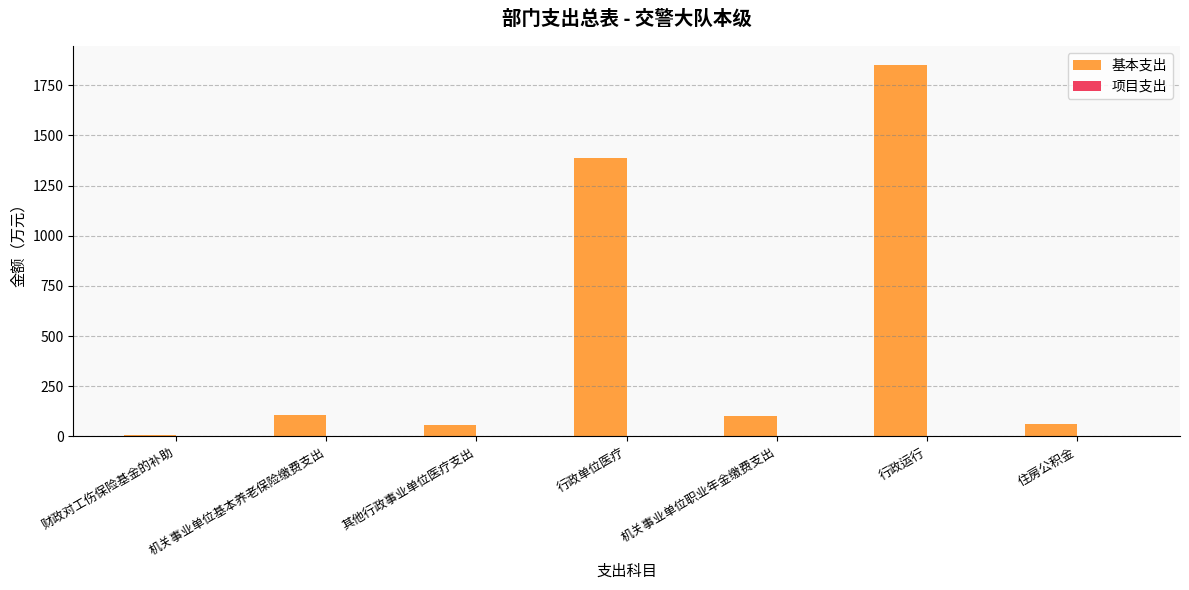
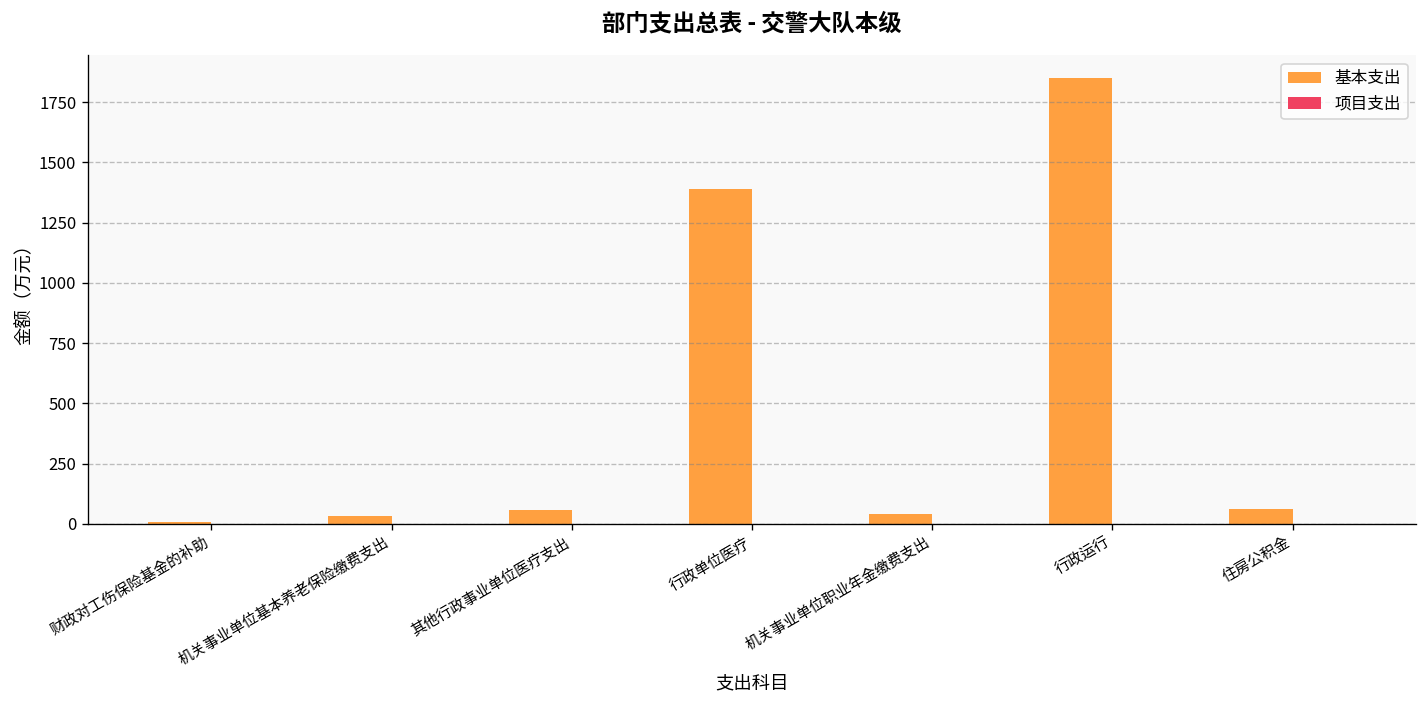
基本支出, 机关事业单位基本养老保险缴费支出: 100 -> 30
基本支出, 机关事业单位职业年金缴费支出: 100 -> 40
